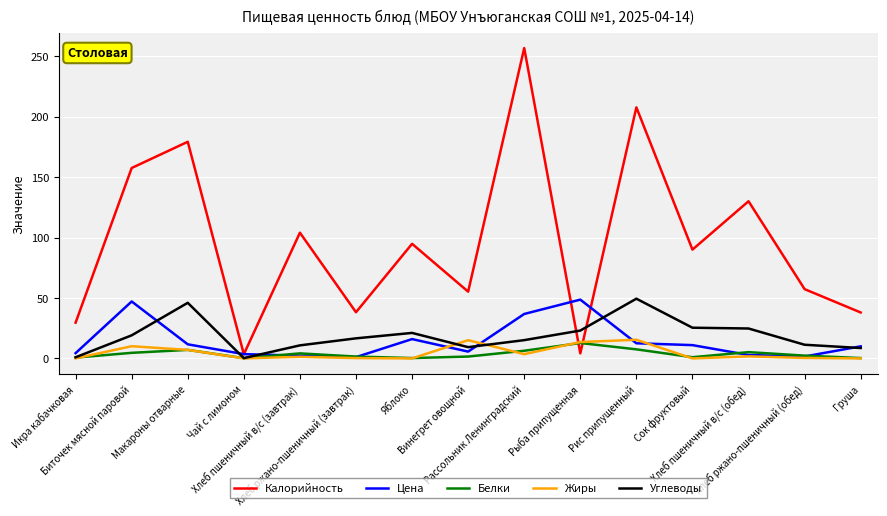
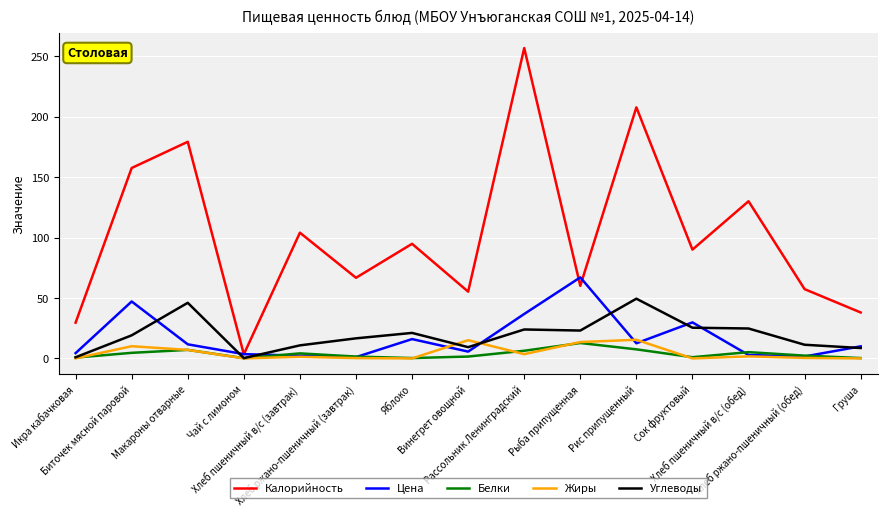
Калорийность, Хлеб ржано-пшеничный (завтрак): 38 -> 67
Углеводы, Рассольник Ленинградский: 15 -> 24
Калорийность, Рыба припущенная: 4 -> 60
Цена, Рыба припущенная: 49 -> 67
Цена, Сок фруктовый: 11 -> 30
